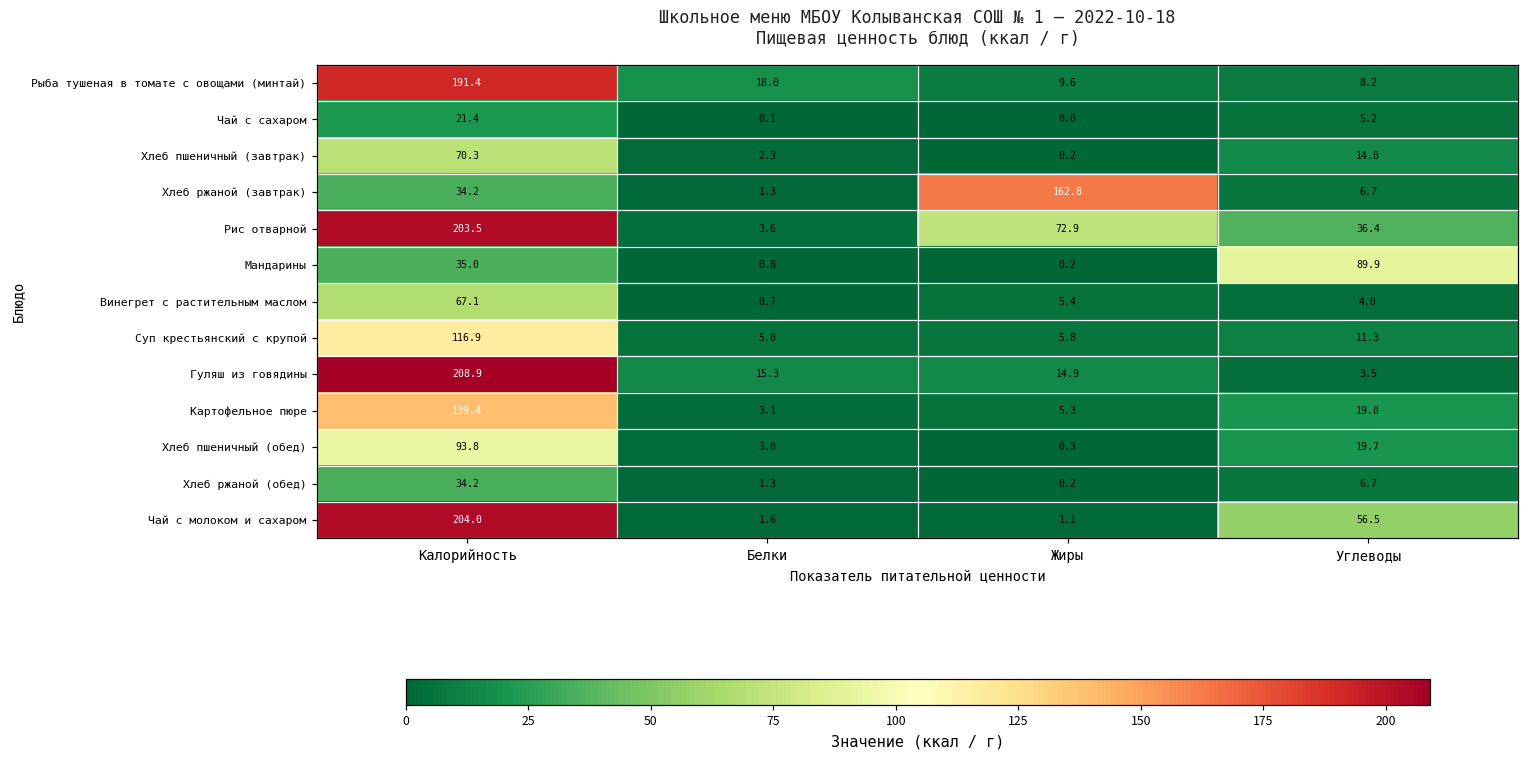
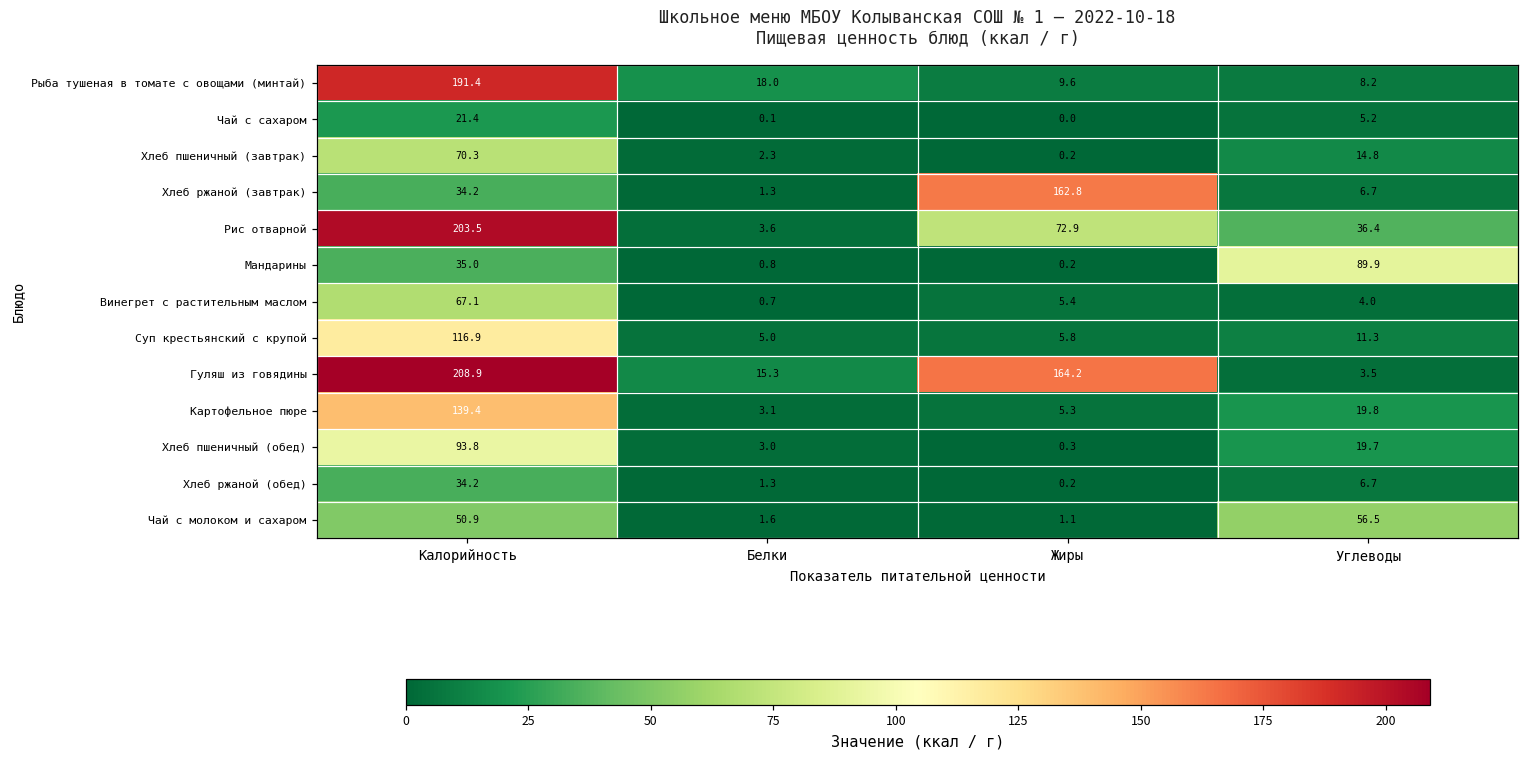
Гуляш из говядины, Жиры: 14.9 -> 164.2
Чай с молоком и сахаром, Калорийность: 204.0 -> 50.9
